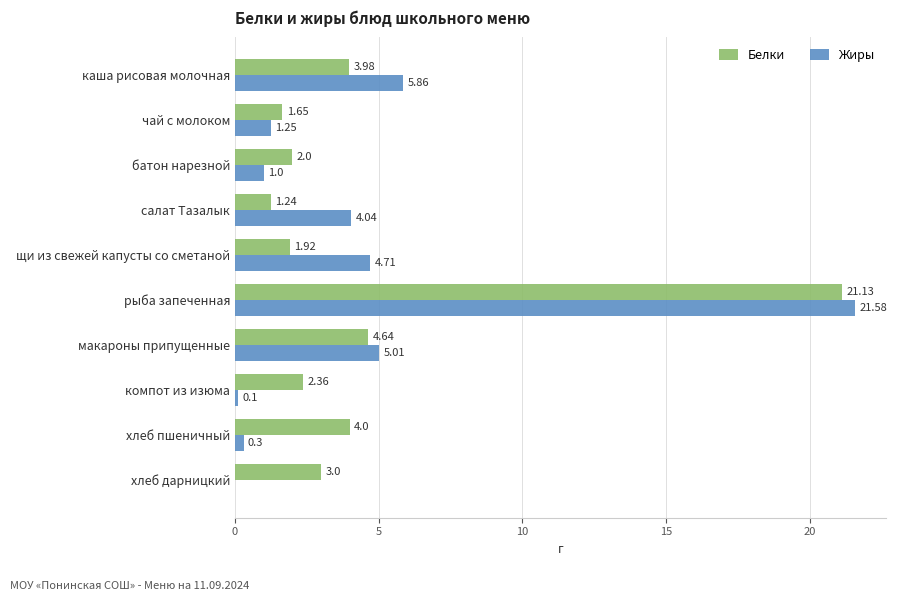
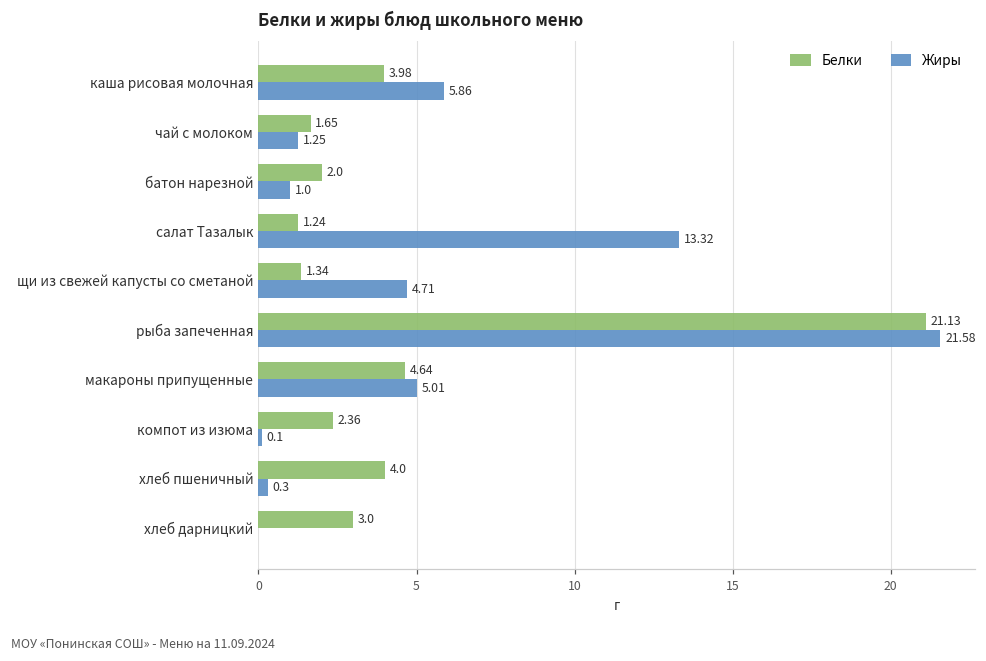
Жиры, салат Тазалык: 4.04 -> 13.32
Белки, щи из свежей капусты со сметаной: 1.92 -> 1.34
